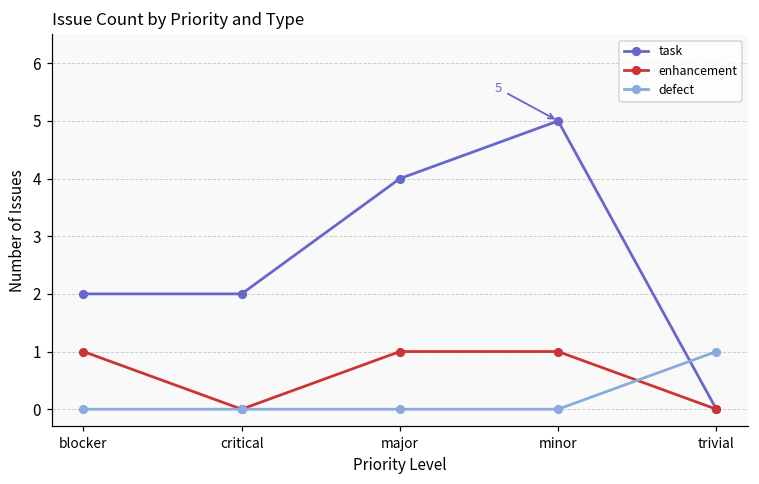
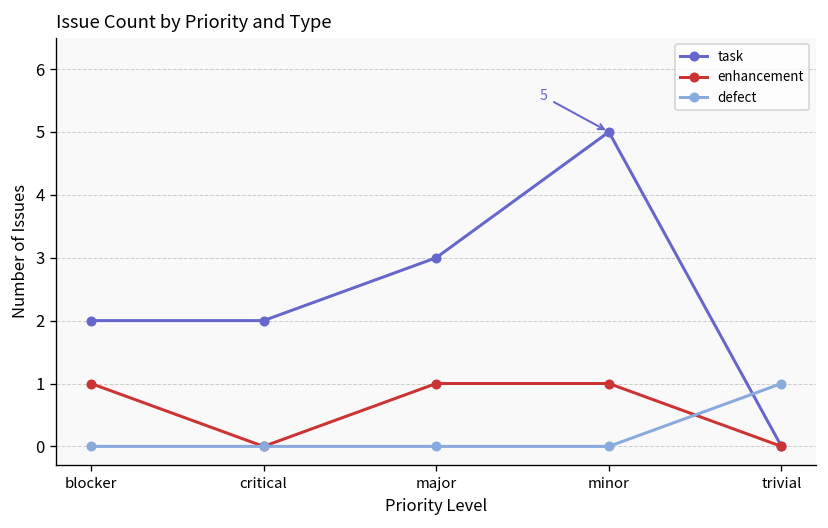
task, major: 4 -> 3
